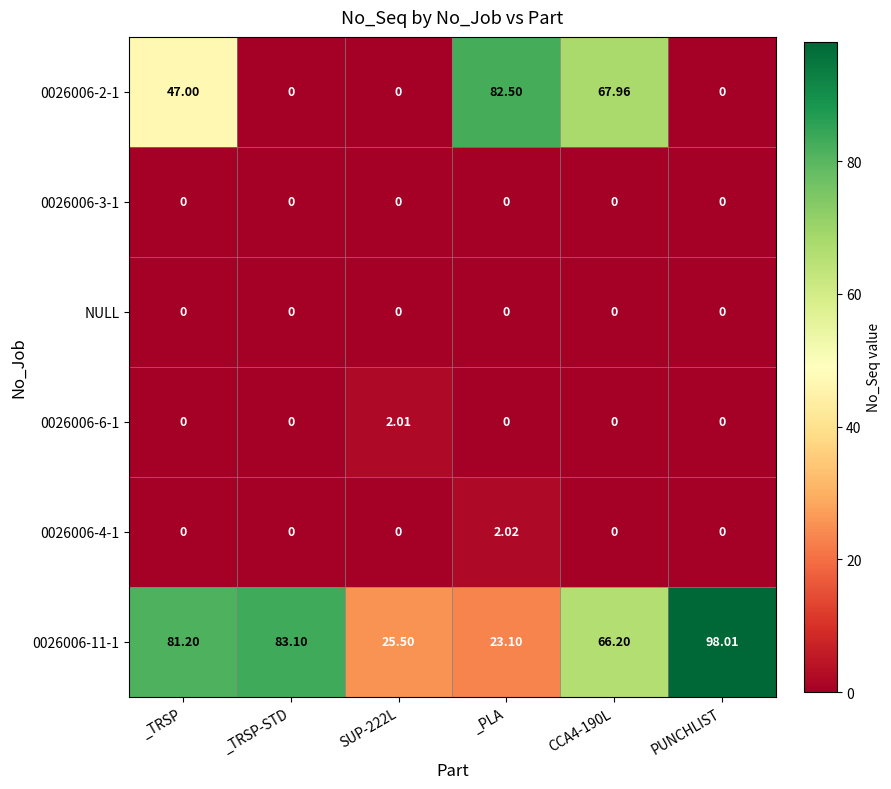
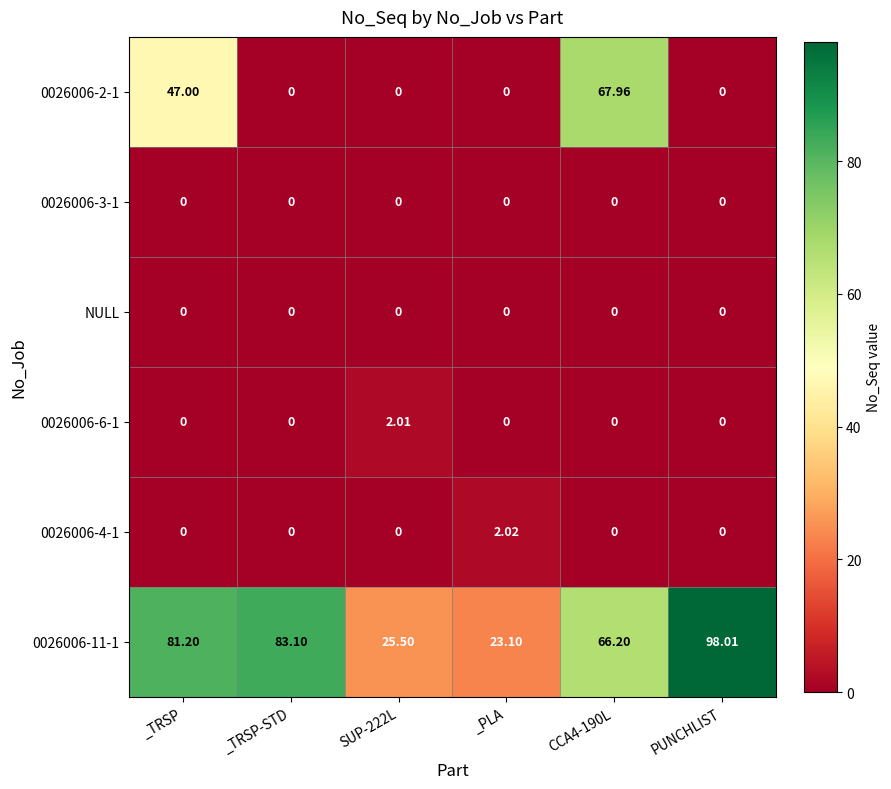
0026006-2-1, _PLA: 82.50 -> 0
